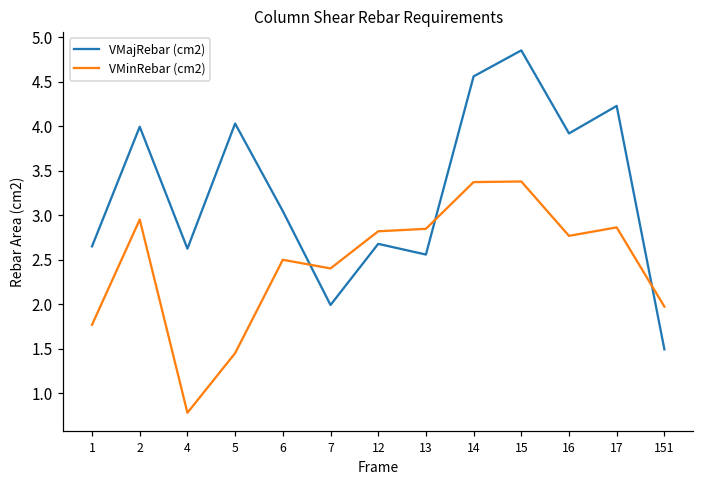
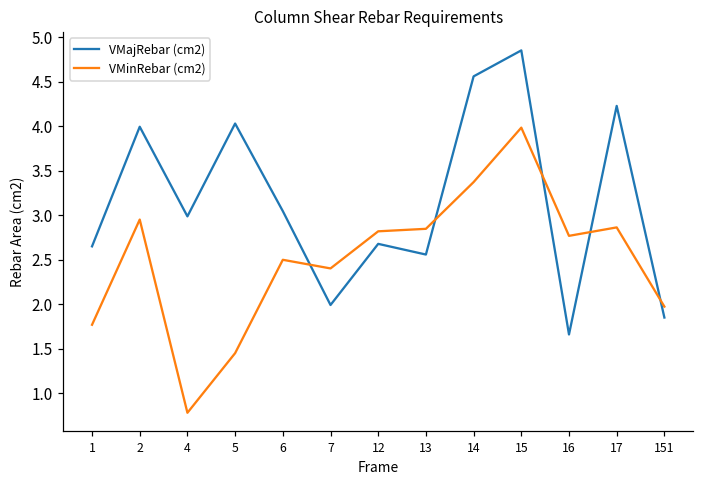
VMajRebar (cm2), 4: 2.6 -> 3.0
VMinRebar (cm2), 15: 3.4 -> 4.0
VMajRebar (cm2), 16: 3.9 -> 1.7
VMajRebar (cm2), 151: 1.5 -> 1.9
